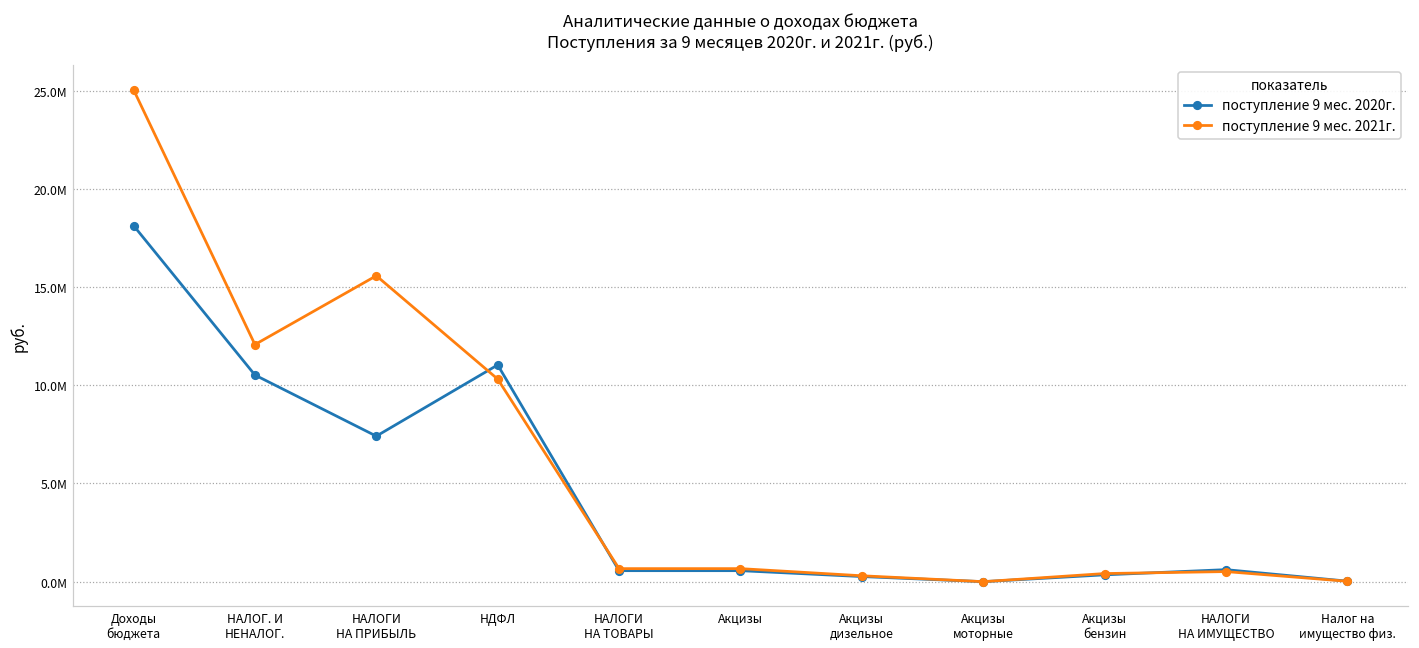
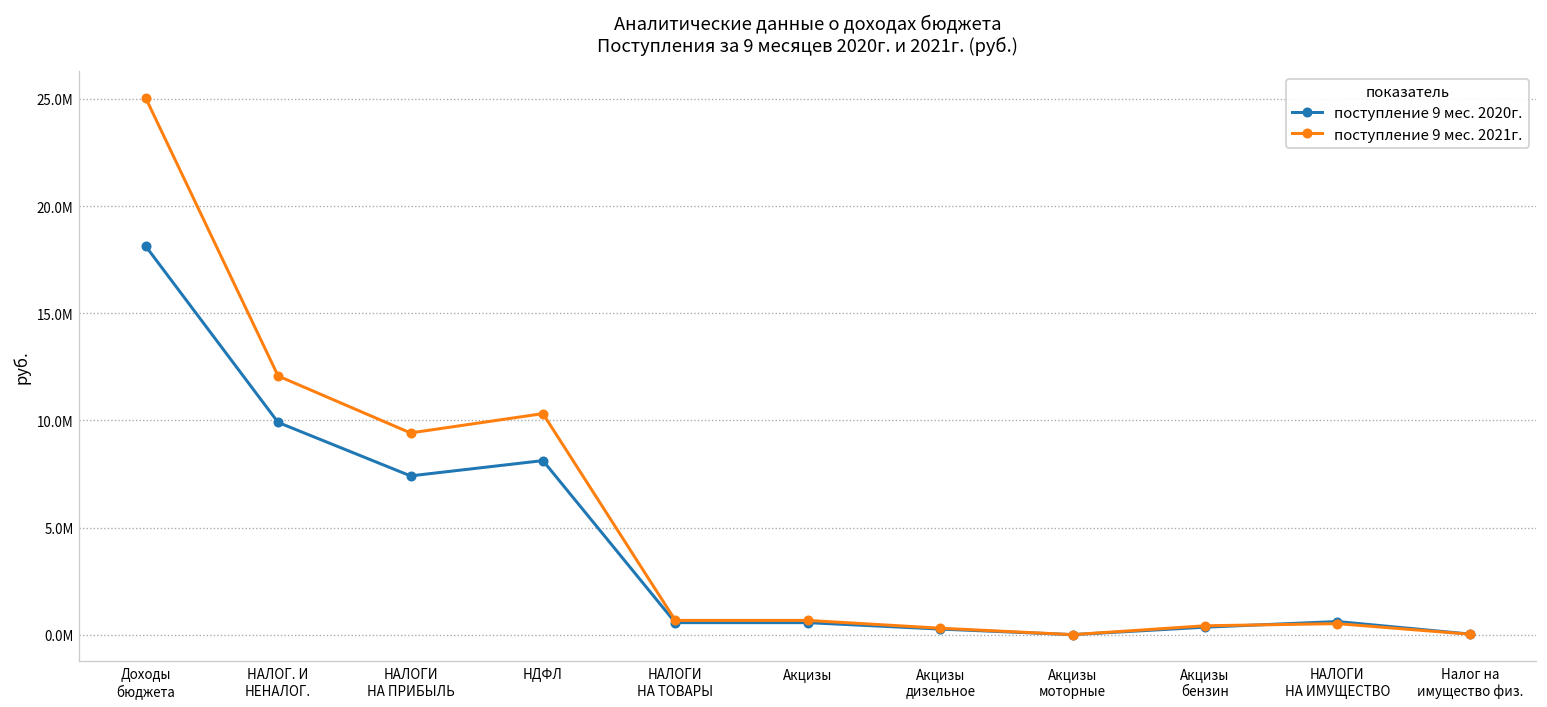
поступление 9 мес. 2020г., НАЛОГ. И НЕНАЛОГ.: 10500000 -> 9900000
поступление 9 мес. 2021г., НАЛОГИ НА ПРИБЫЛЬ: 15600000 -> 9400000
поступление 9 мес. 2020г., НДФЛ: 11000000 -> 8100000
